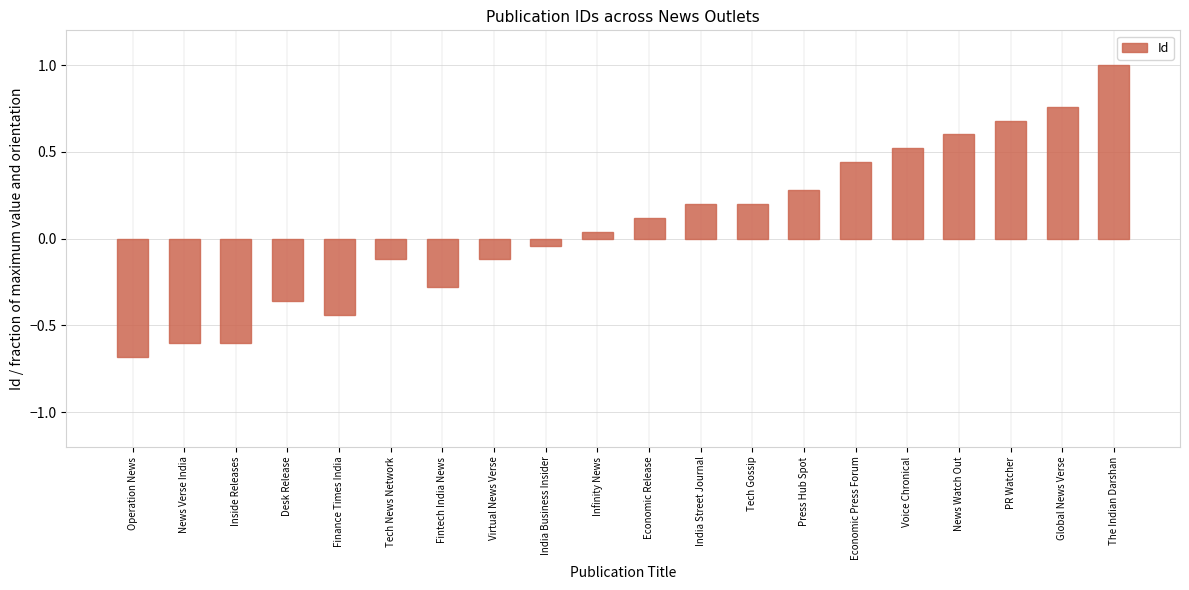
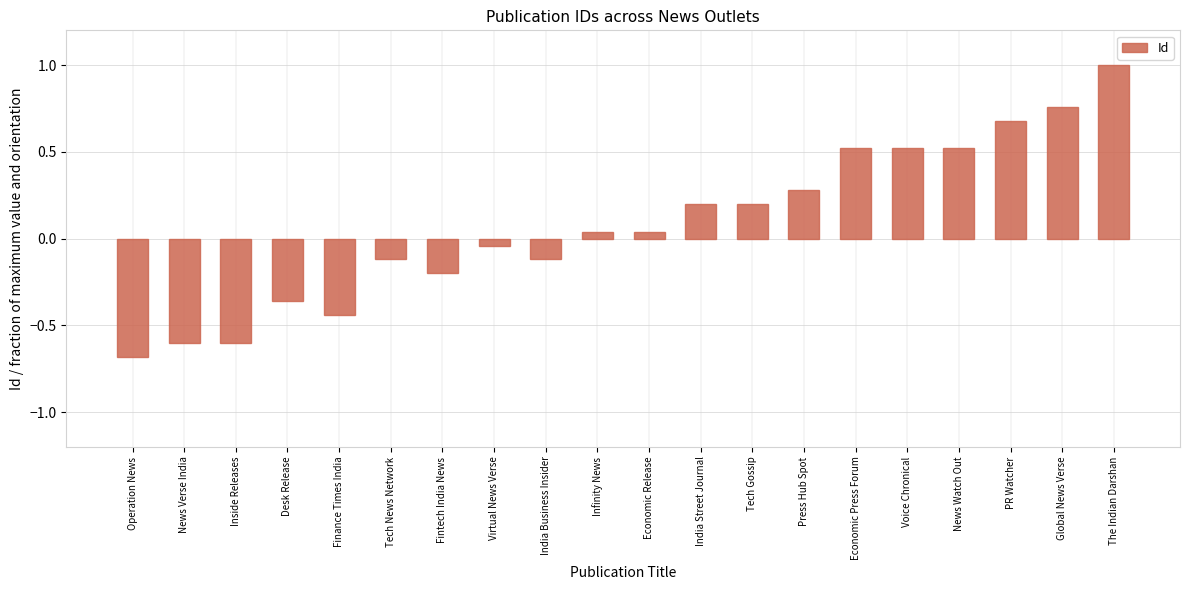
Fintech India News: -0.28 -> -0.20
Virtual News Verse: -0.12 -> -0.04
India Business Insider: -0.04 -> -0.12
Economic Release: 0.12 -> 0.04
Economic Press Forum: 0.44 -> 0.52
News Watch Out: 0.60 -> 0.52
